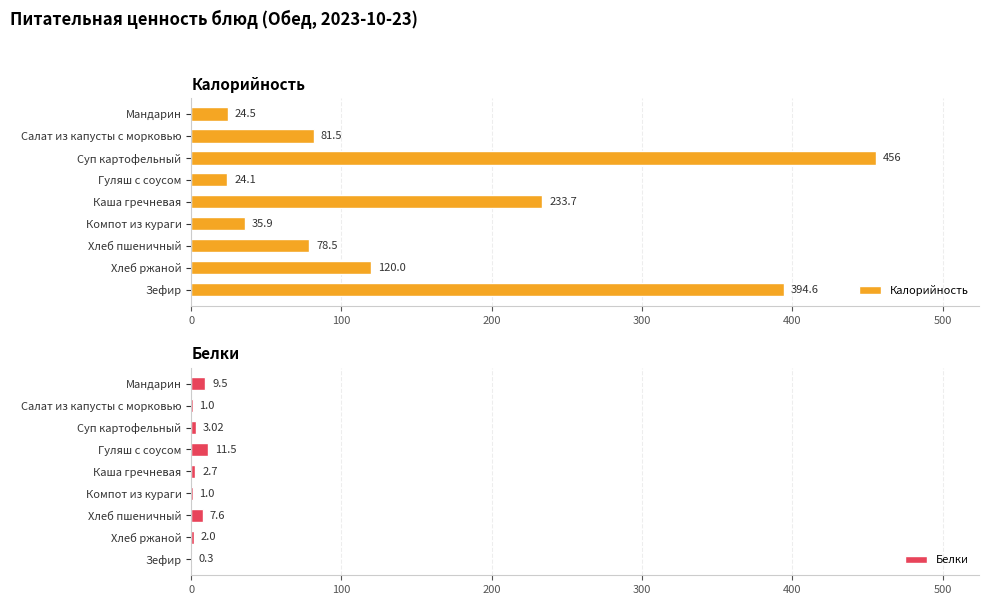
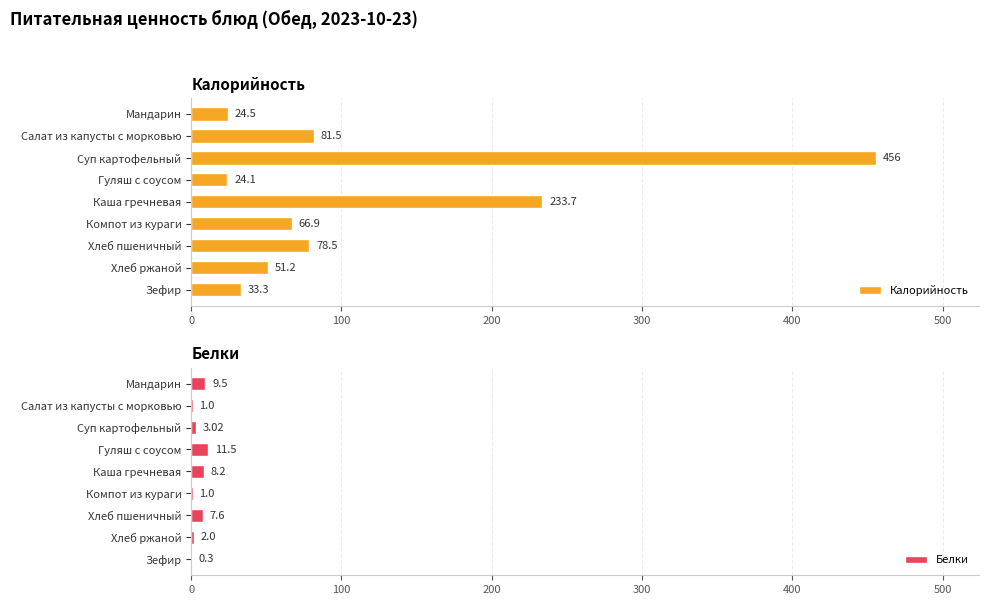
Калорийность, Компот из кураги: 35.9 -> 66.9
Калорийность, Хлеб ржаной: 120.0 -> 51.2
Калорийность, Зефир: 394.6 -> 33.3
Белки, Каша гречневая: 2.7 -> 8.2
